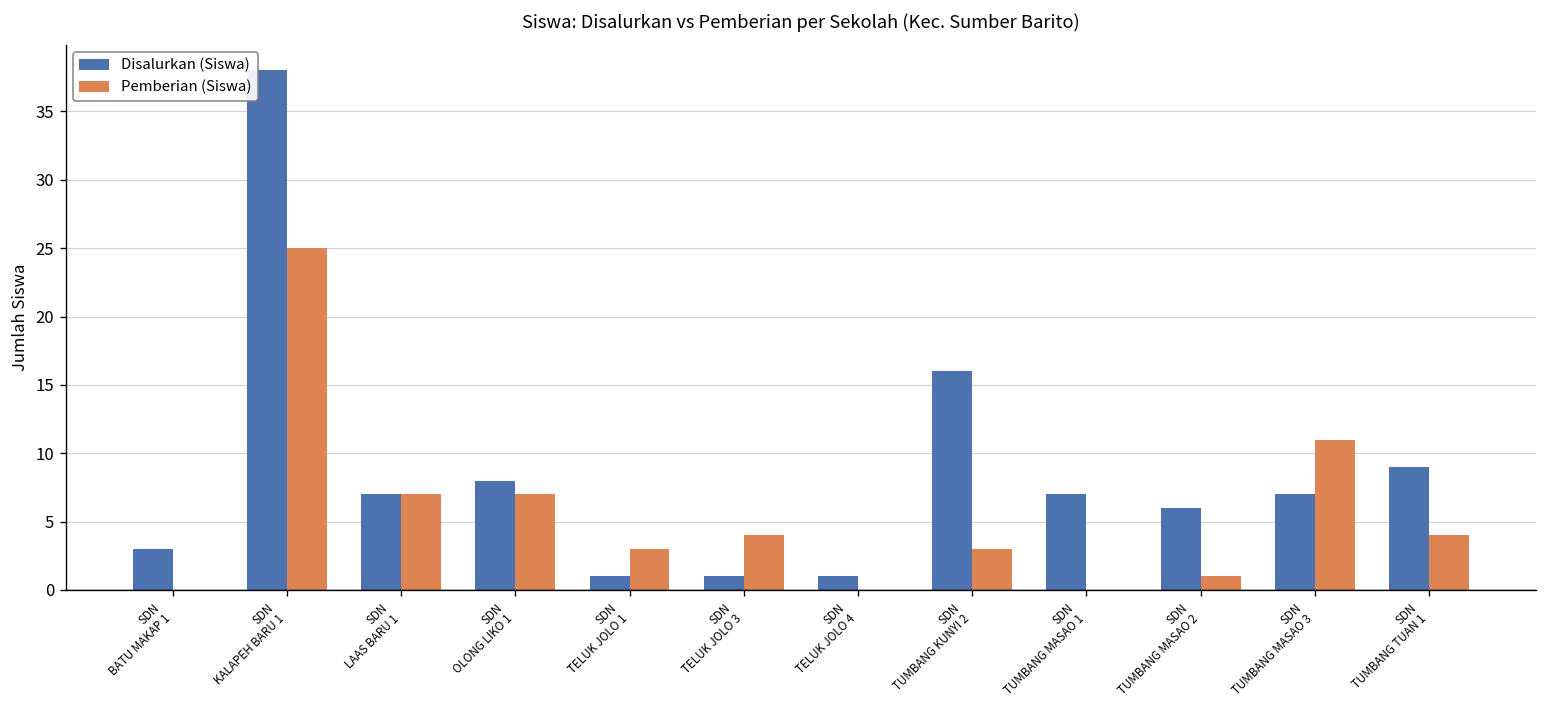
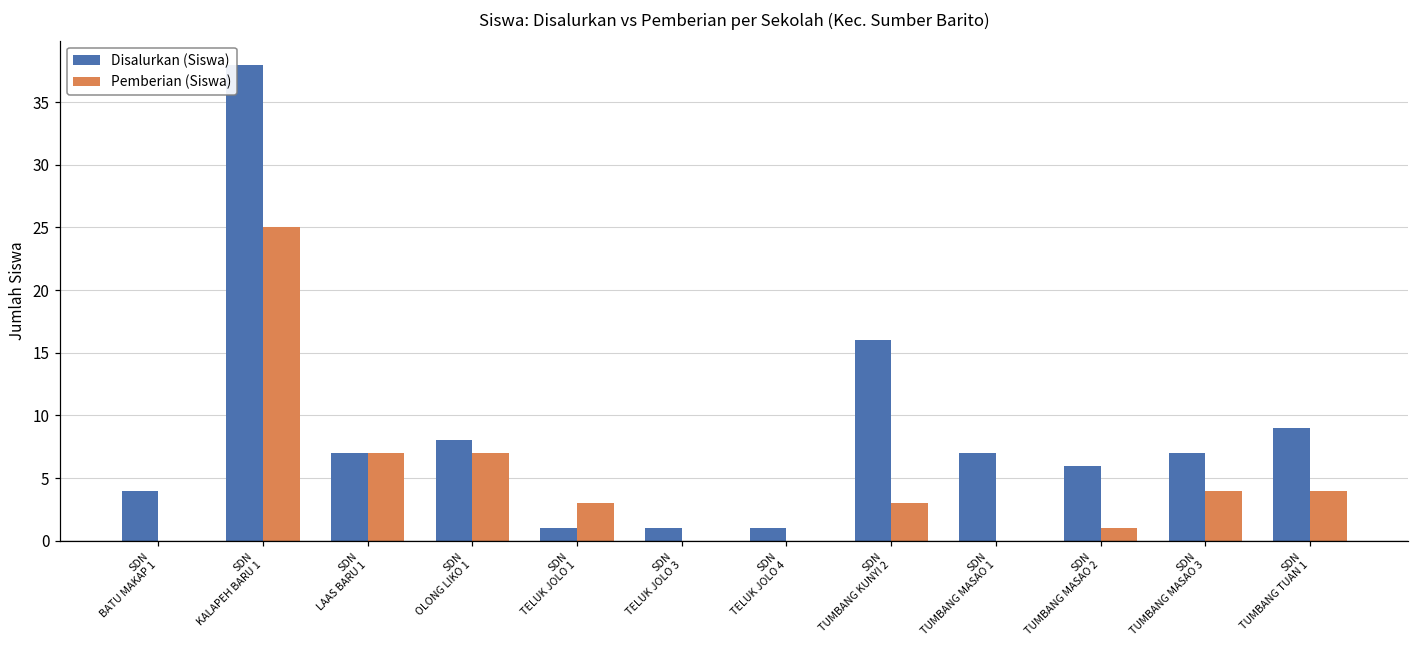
Disalurkan (Siswa), SDN BATU MAKAP 1: 3 -> 4
Pemberian (Siswa), SDN TELUK JOLO 3: 4 -> 0
Pemberian (Siswa), SDN TUMBANG MASAO 3: 11 -> 4
